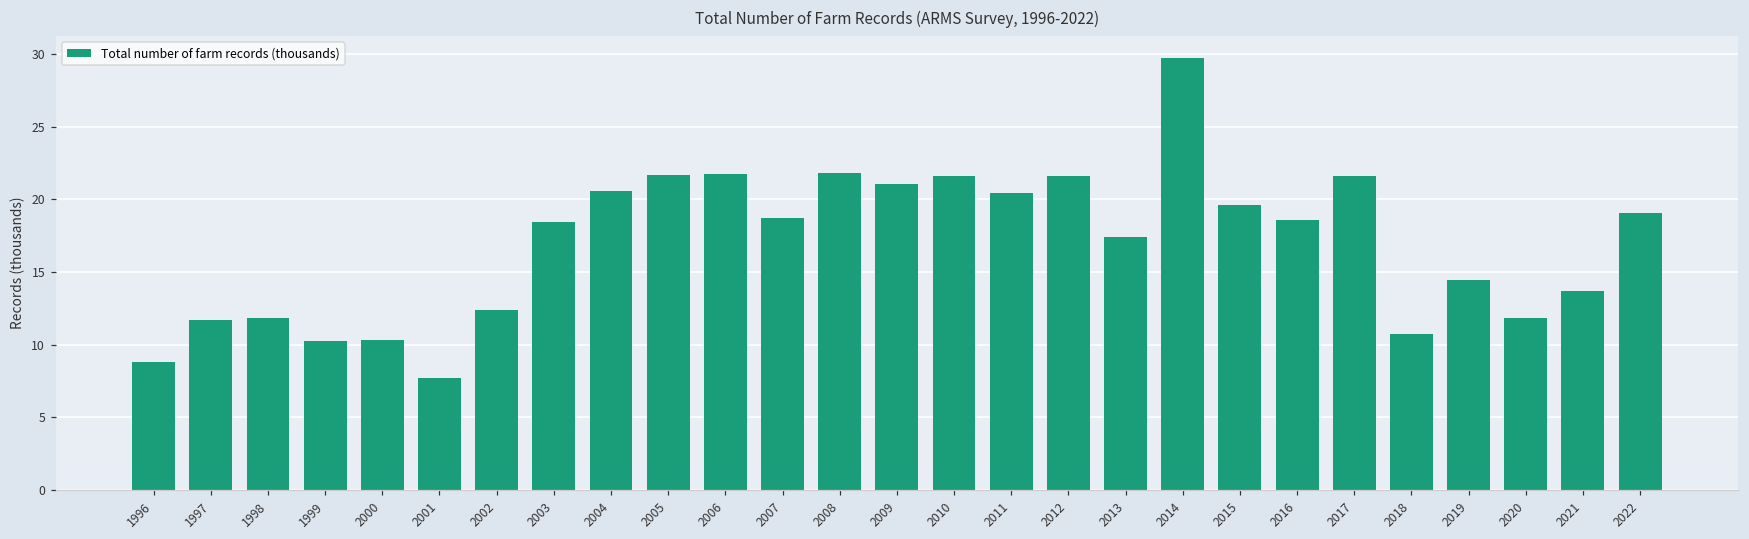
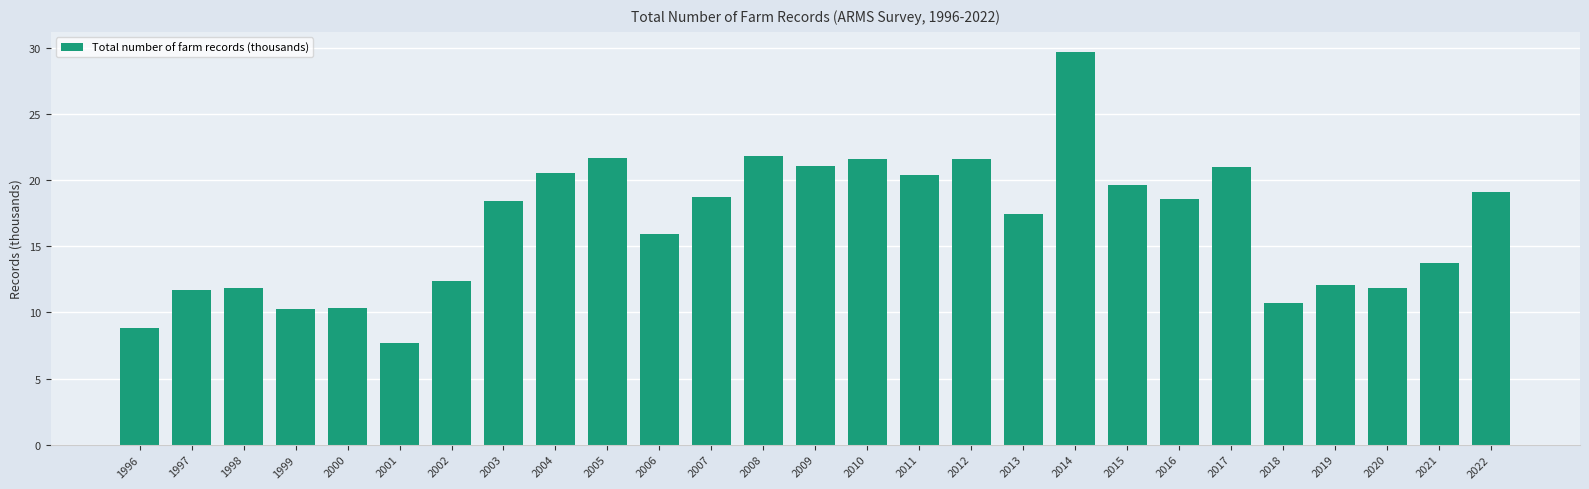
2006: 21.7 -> 15.9
2017: 21.6 -> 21.0
2019: 14.4 -> 12.0
